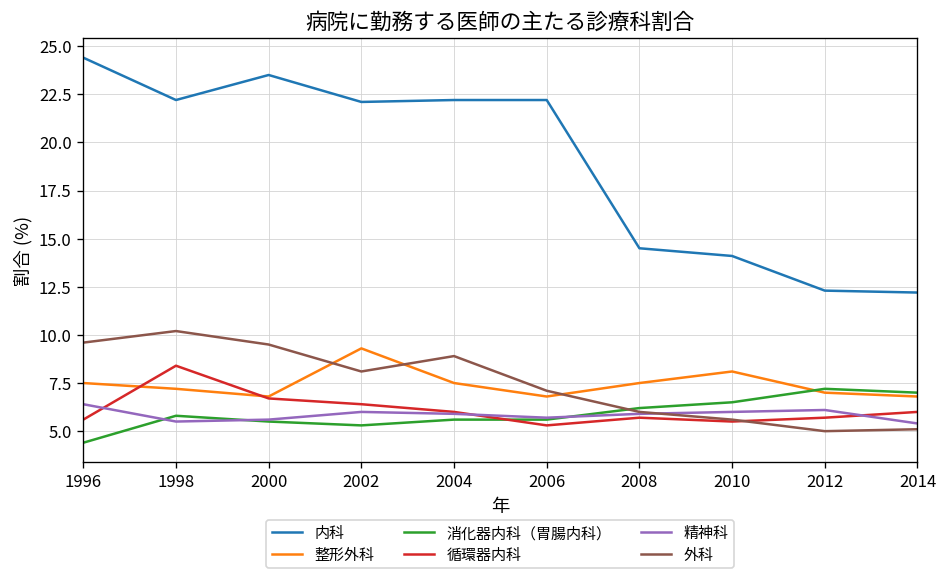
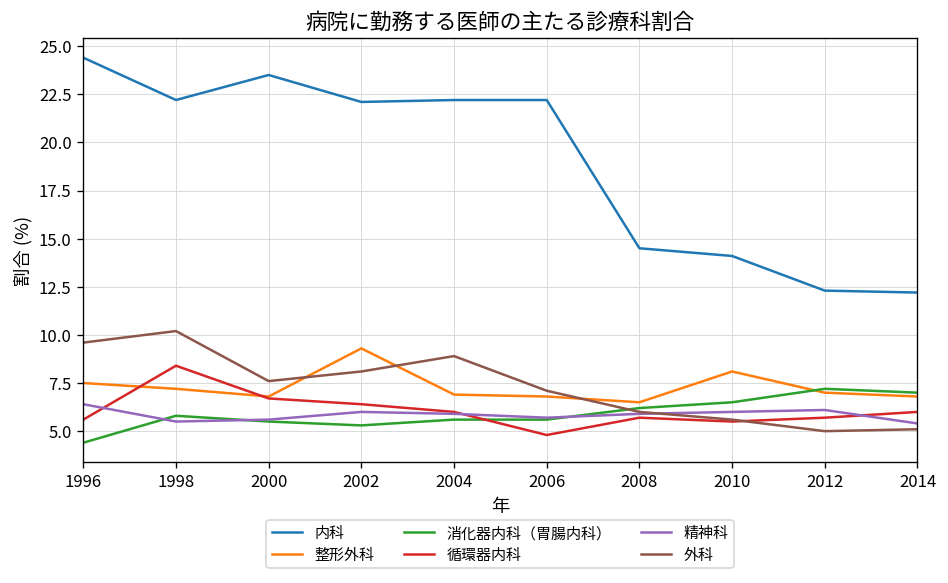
外科, 2000: 9.5 -> 7.6
整形外科, 2004: 7.5 -> 6.9
循環器内科, 2006: 5.3 -> 4.8
整形外科, 2008: 7.5 -> 6.5
